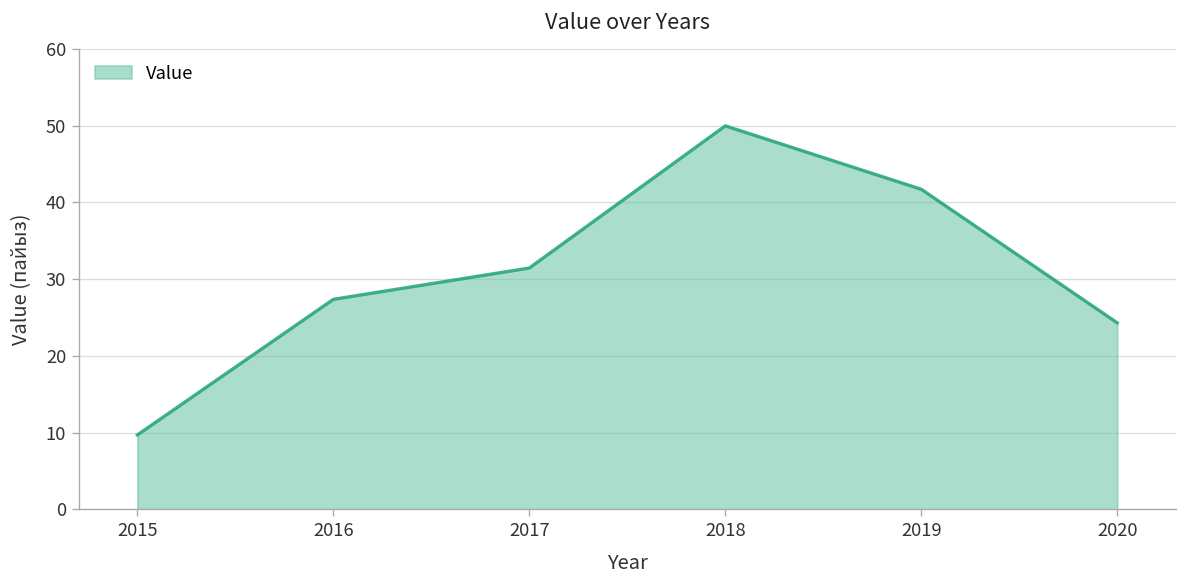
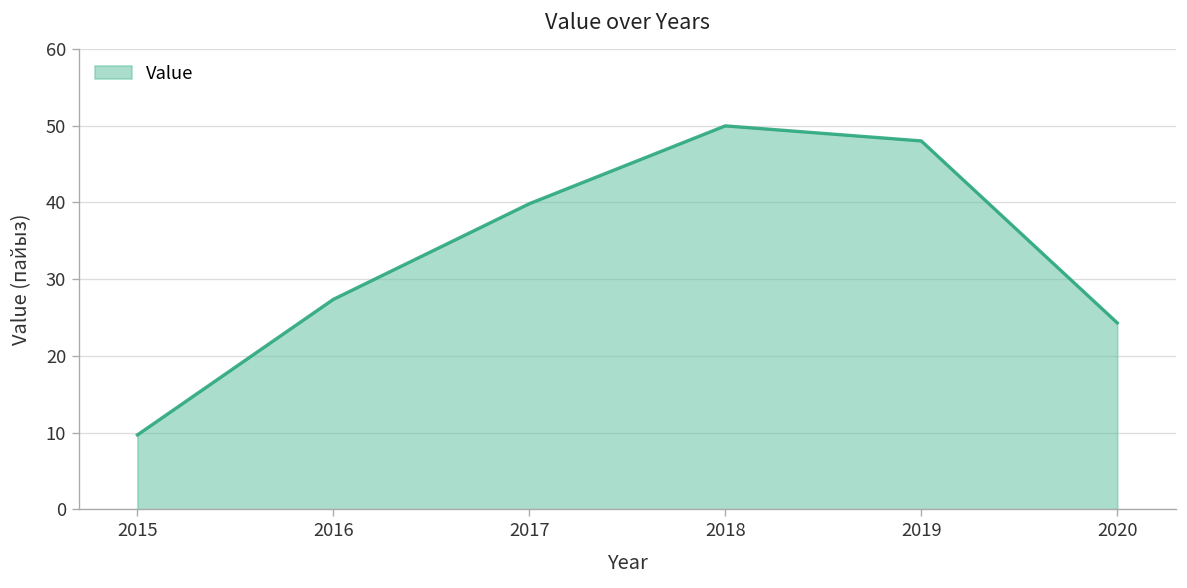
2017: 31 -> 40
2019: 42 -> 48
